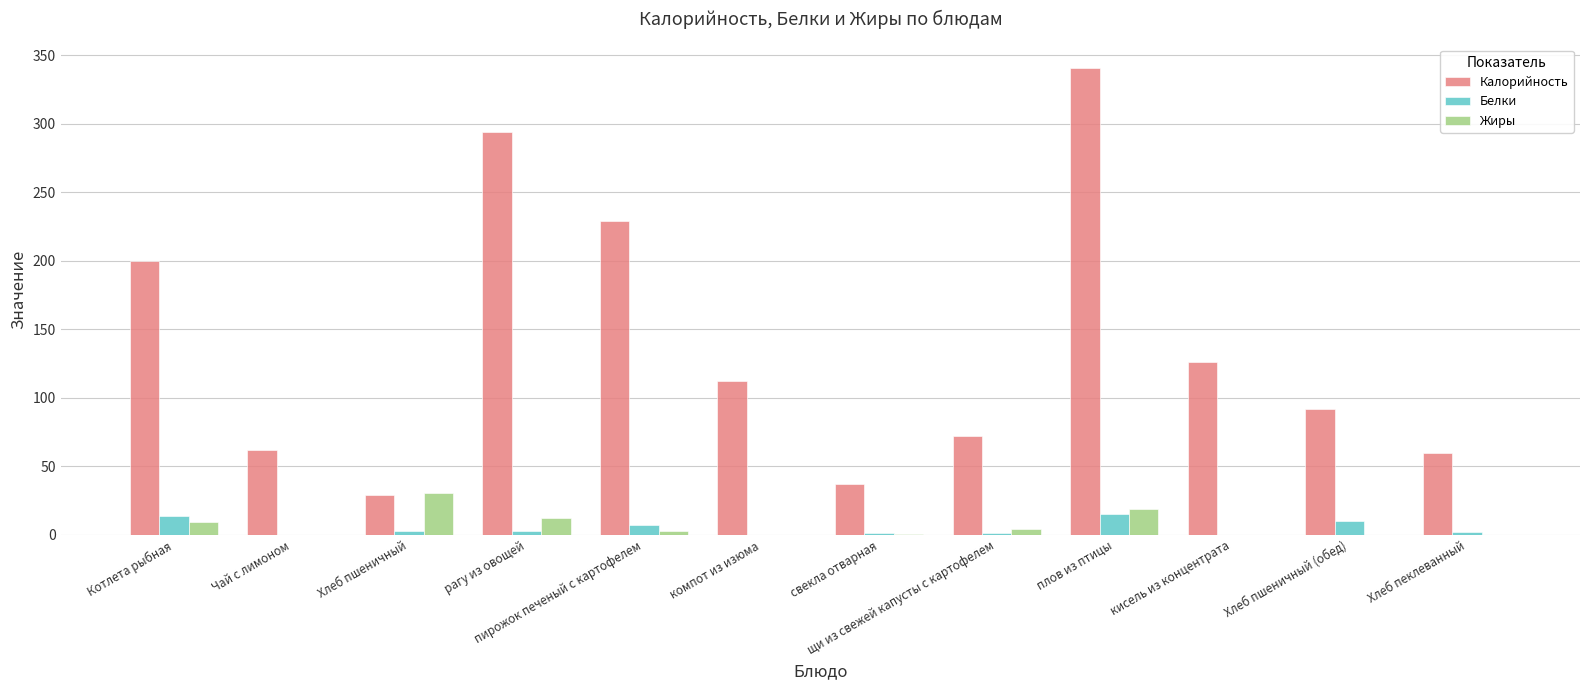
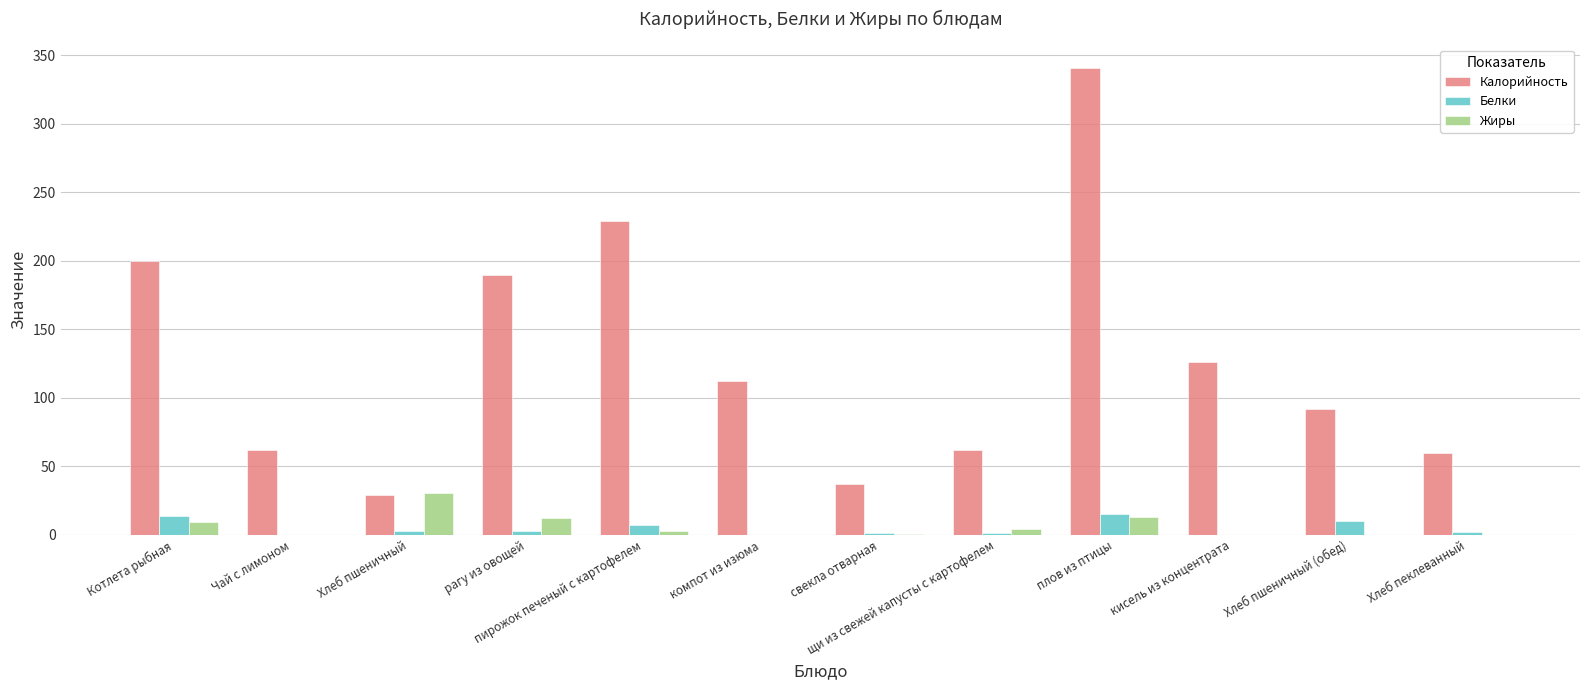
Калорийность, рагу из овощей: 294 -> 190
Калорийность, щи из свежей капусты с картофелем: 72 -> 62
Жиры, плов из птицы: 19 -> 13
